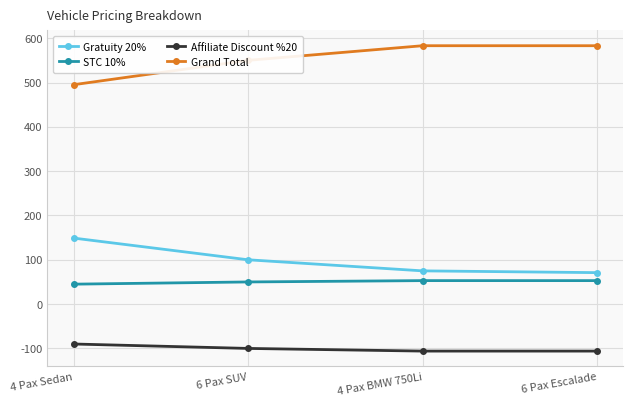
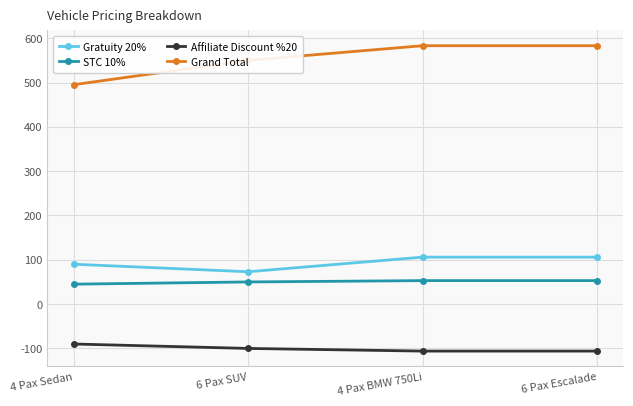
Gratuity 20%, 4 Pax Sedan: 150 -> 90
Gratuity 20%, 6 Pax SUV: 100 -> 70
Gratuity 20%, 4 Pax BMW 750Li: 80 -> 110
Gratuity 20%, 6 Pax Escalade: 70 -> 110
